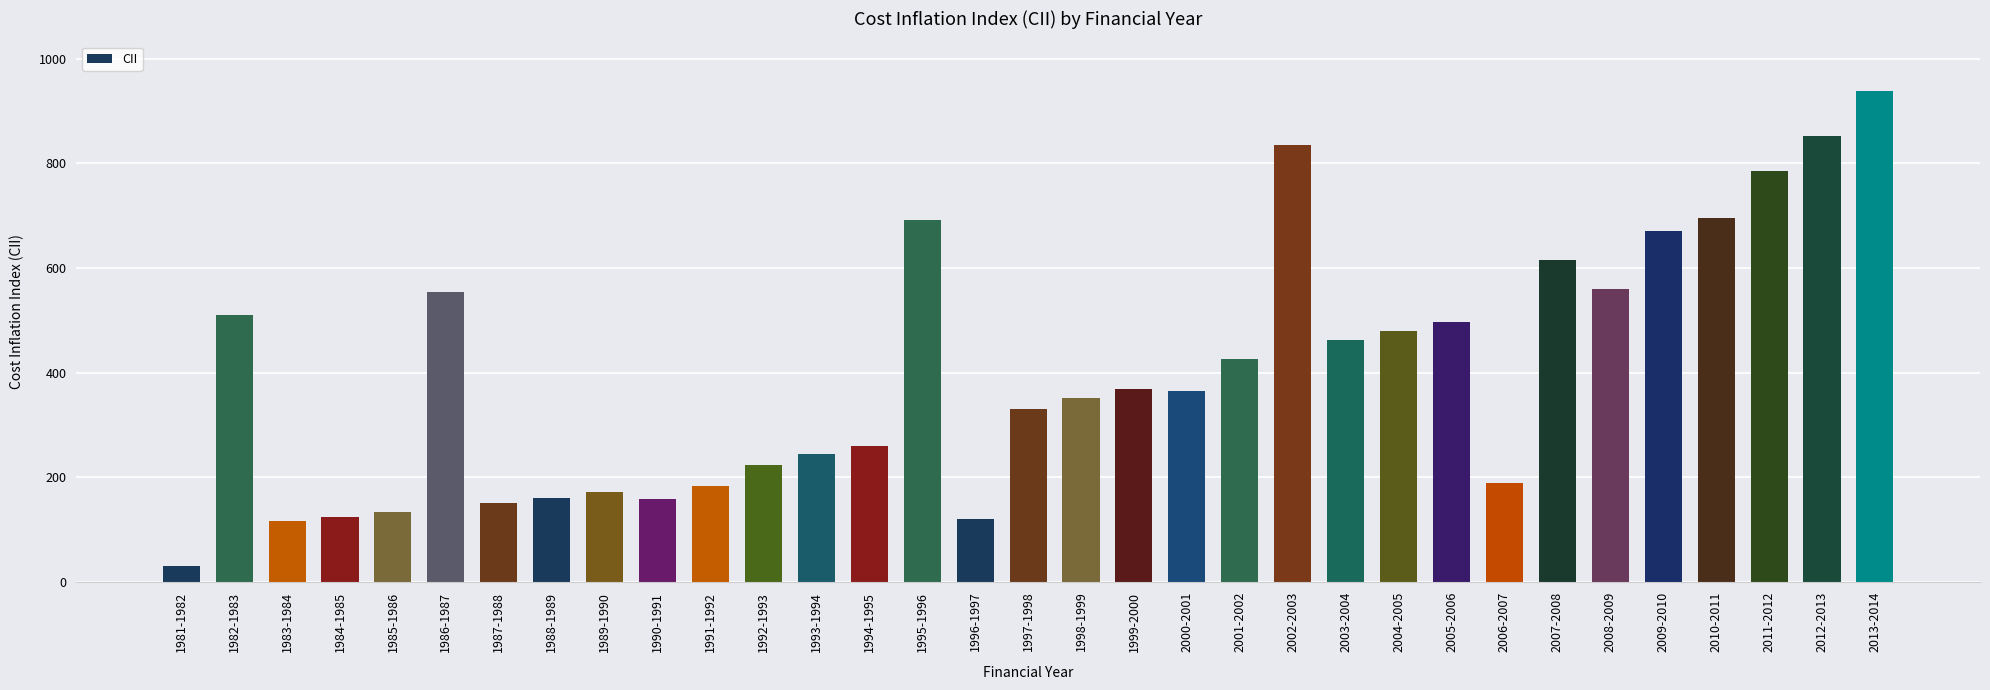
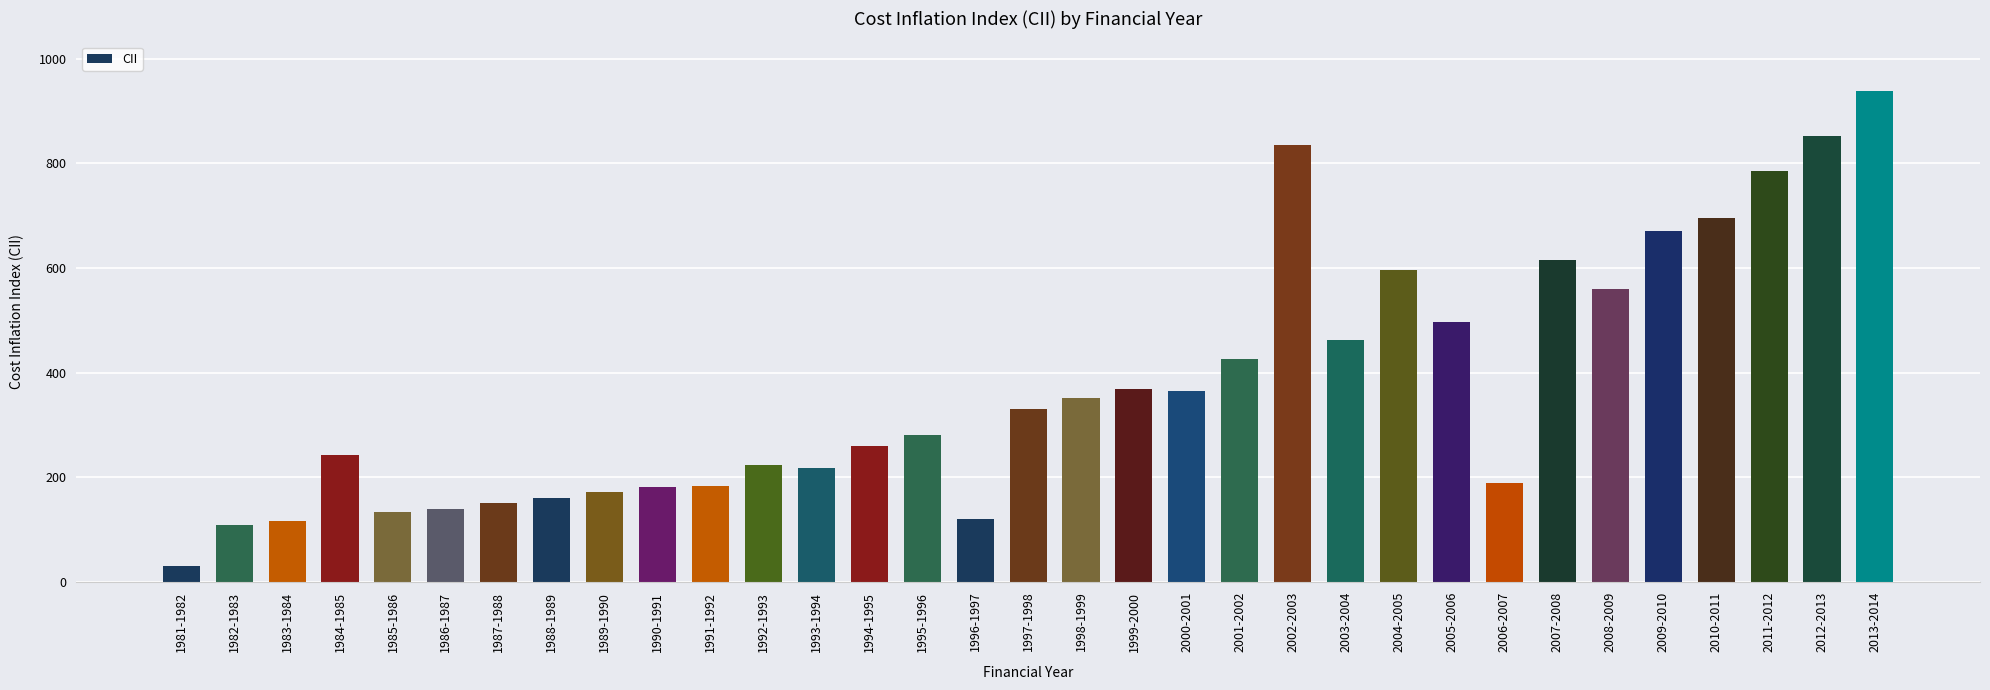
1982-1983: 510 -> 110
1984-1985: 130 -> 240
1986-1987: 550 -> 140
1990-1991: 160 -> 180
1993-1994: 240 -> 220
1995-1996: 690 -> 280
2004-2005: 480 -> 600
